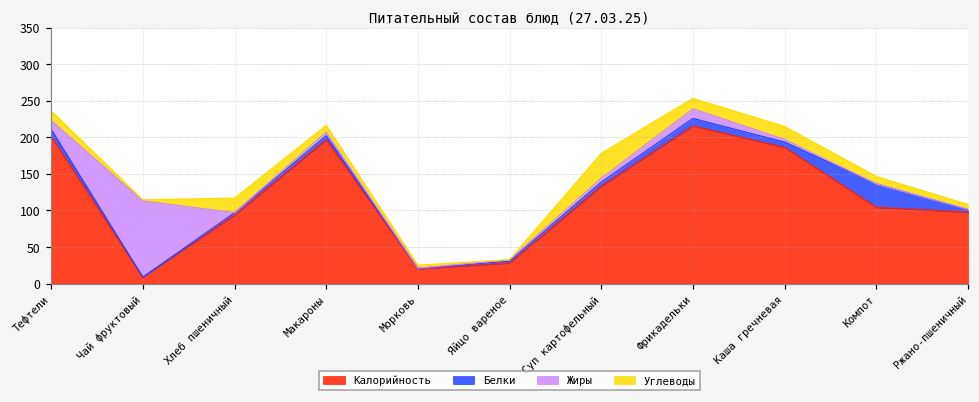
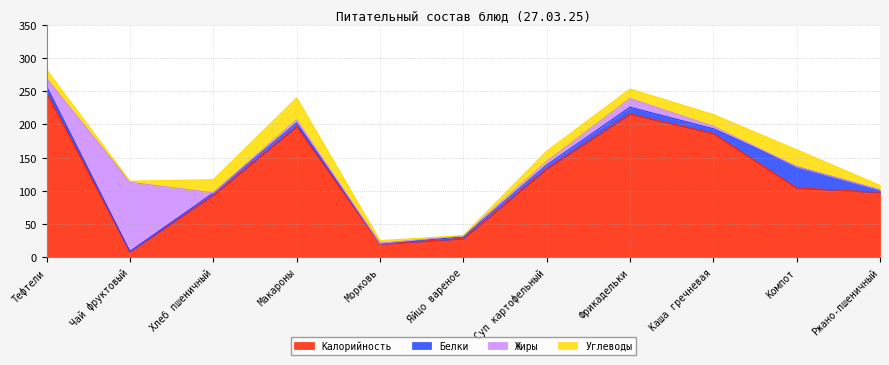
Калорийность, Тефтели: 200 -> 250
Углеводы, Макароны: 10 -> 30
Углеводы, Суп картофельный: 30 -> 20
Углеводы, Компот: 10 -> 30
